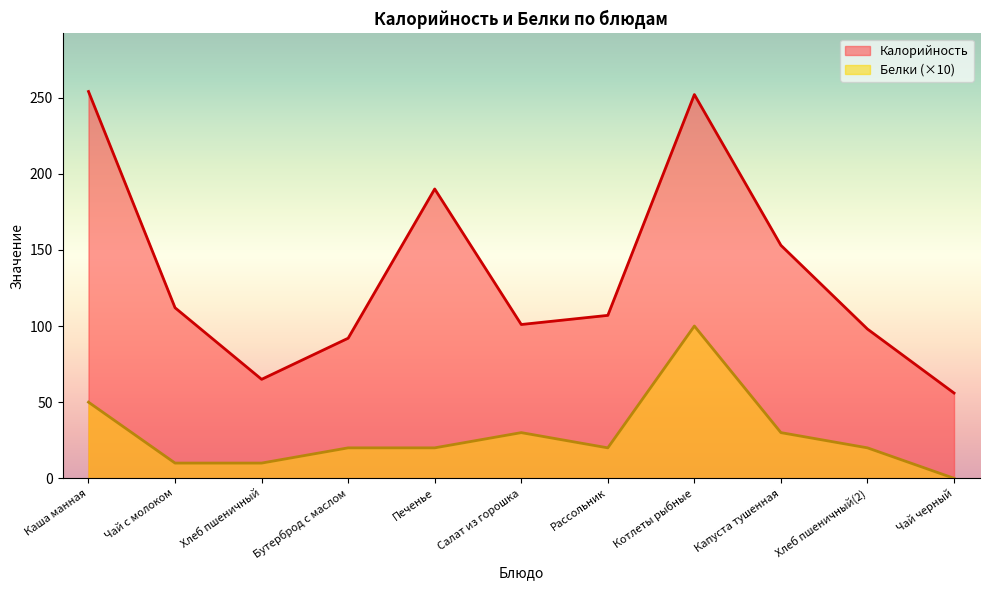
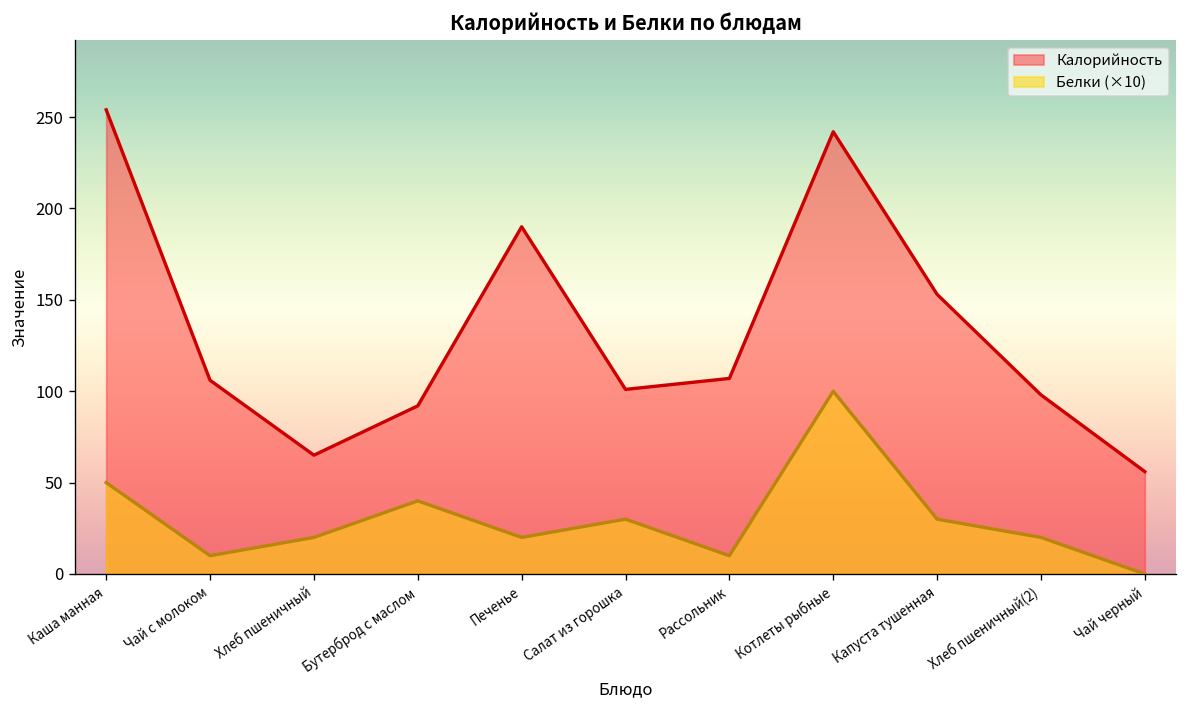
Калорийность, Чай с молоком: 112 -> 106
Белки (×10), Хлеб пшеничный: 10 -> 20
Белки (×10), Бутерброд с маслом: 20 -> 40
Белки (×10), Рассольник: 20 -> 10
Калорийность, Котлеты рыбные: 252 -> 242
